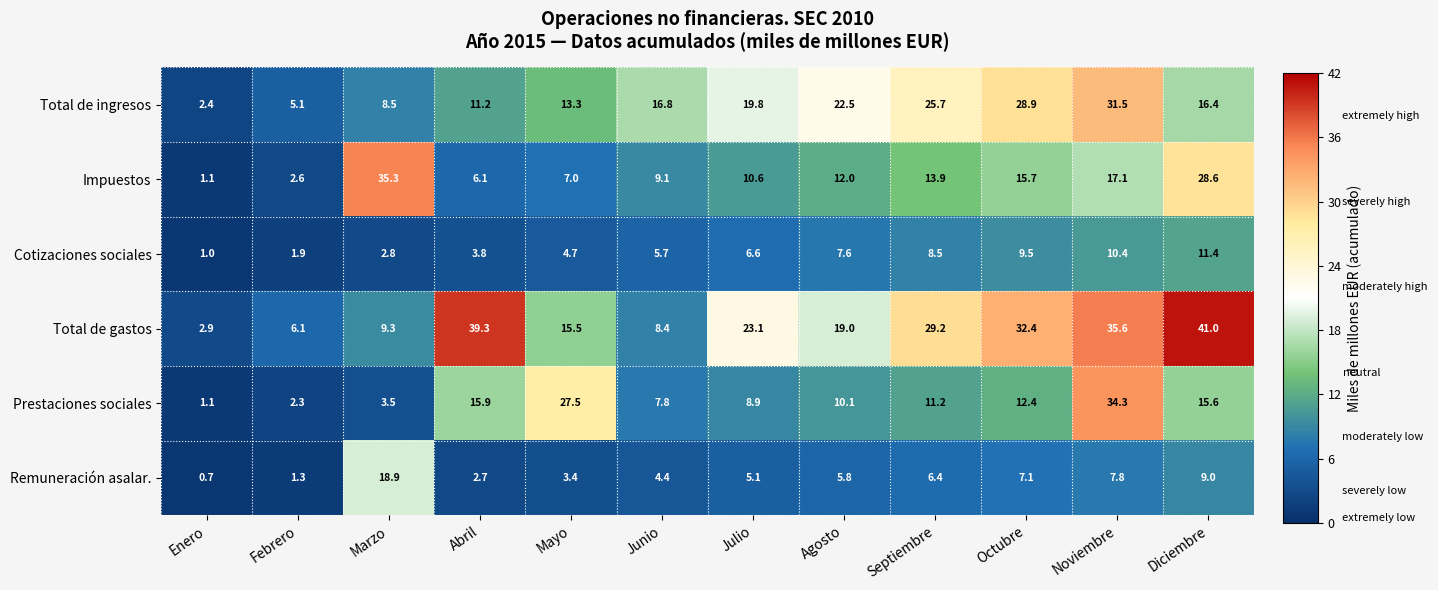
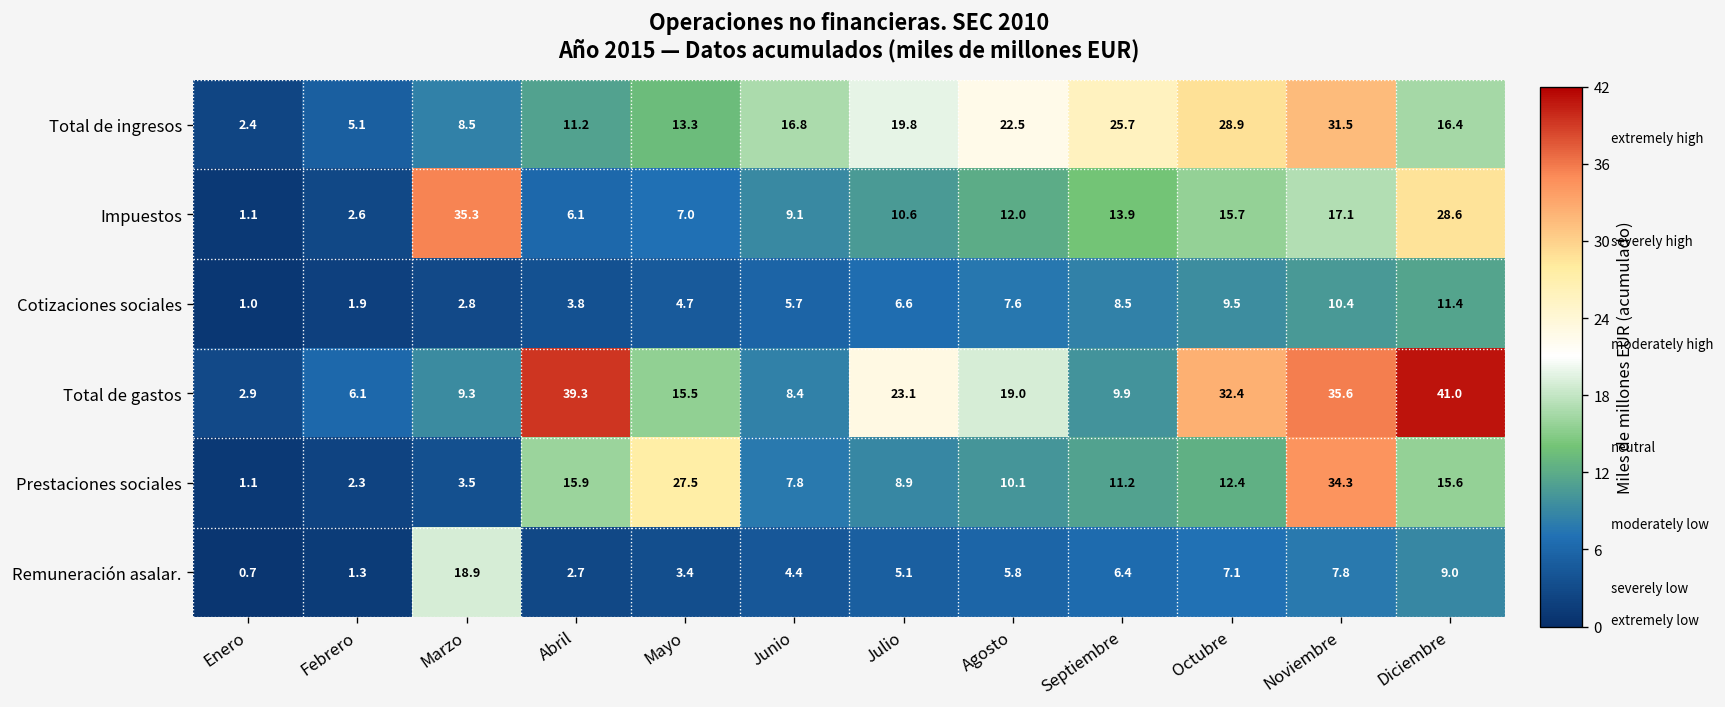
Total de gastos, Septiembre: 29.2 -> 9.9
